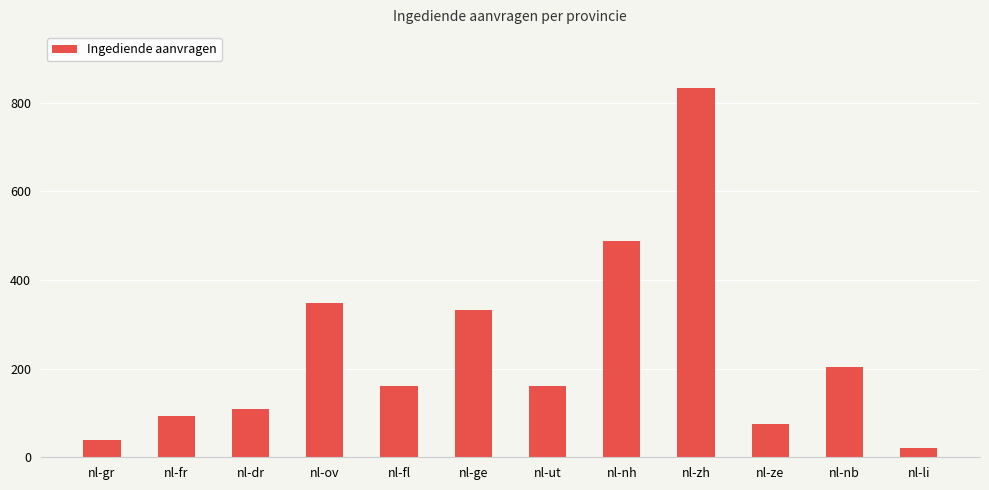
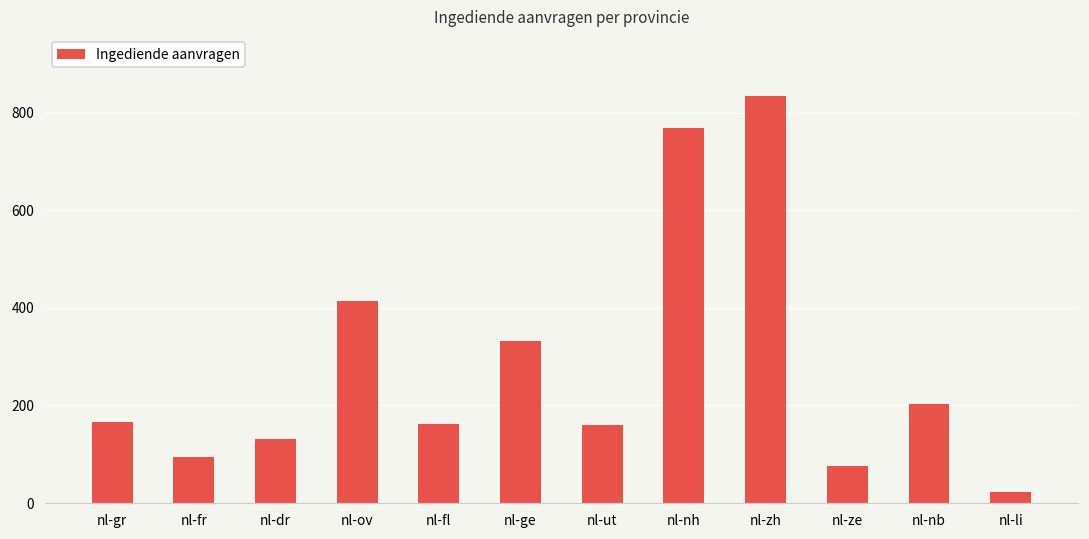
nl-gr: 40 -> 170
nl-dr: 110 -> 130
nl-ov: 350 -> 420
nl-nh: 490 -> 770
